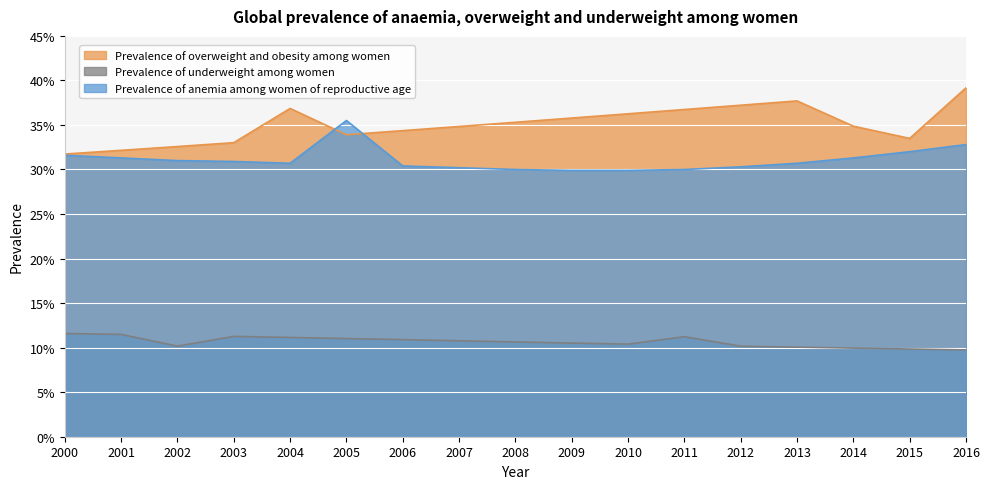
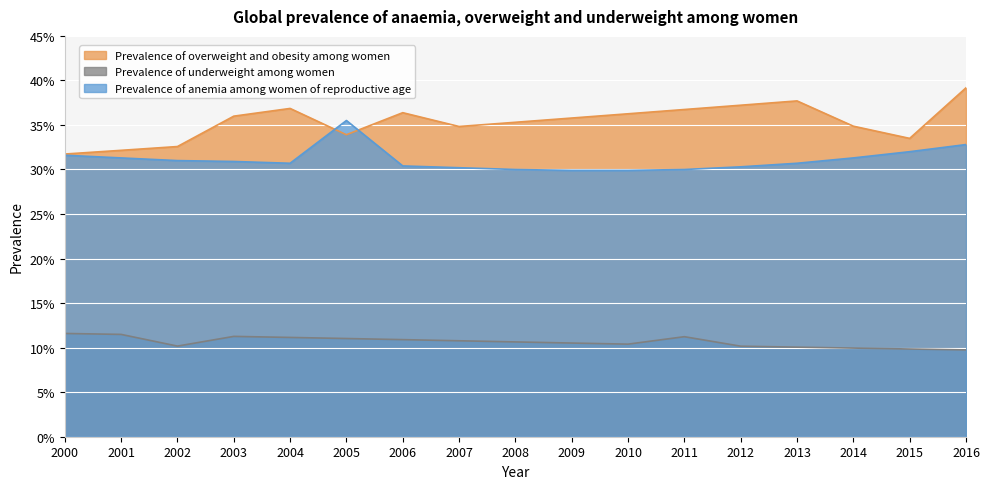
Prevalence of overweight and obesity among women, 2003: 33% -> 36%
Prevalence of overweight and obesity among women, 2006: 34% -> 36%
